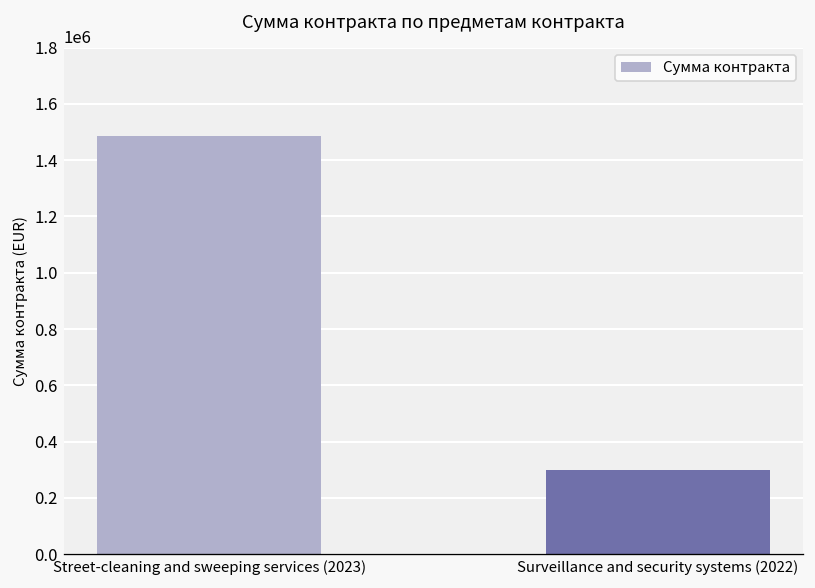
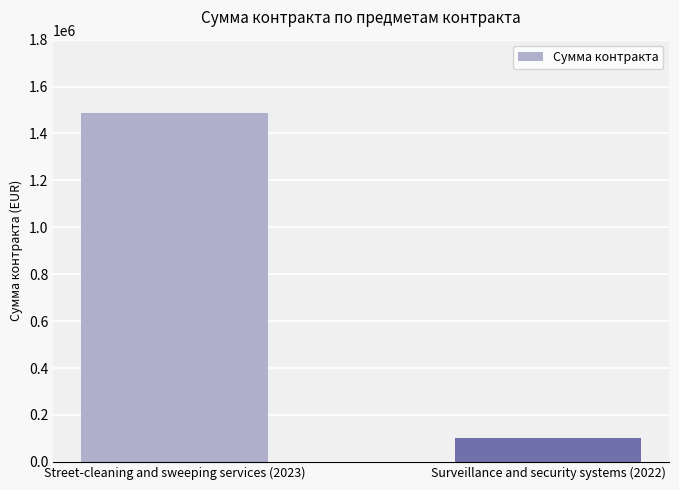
Surveillance and security systems (2022): 300000 -> 100000
